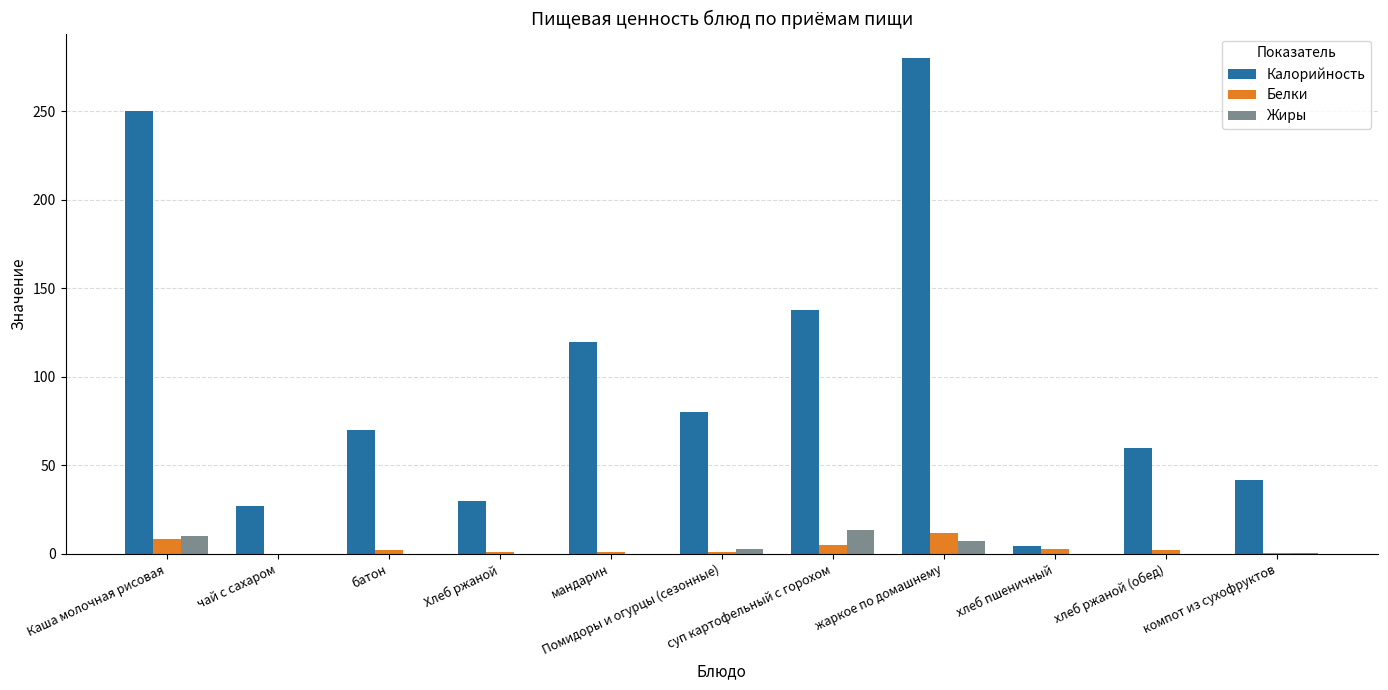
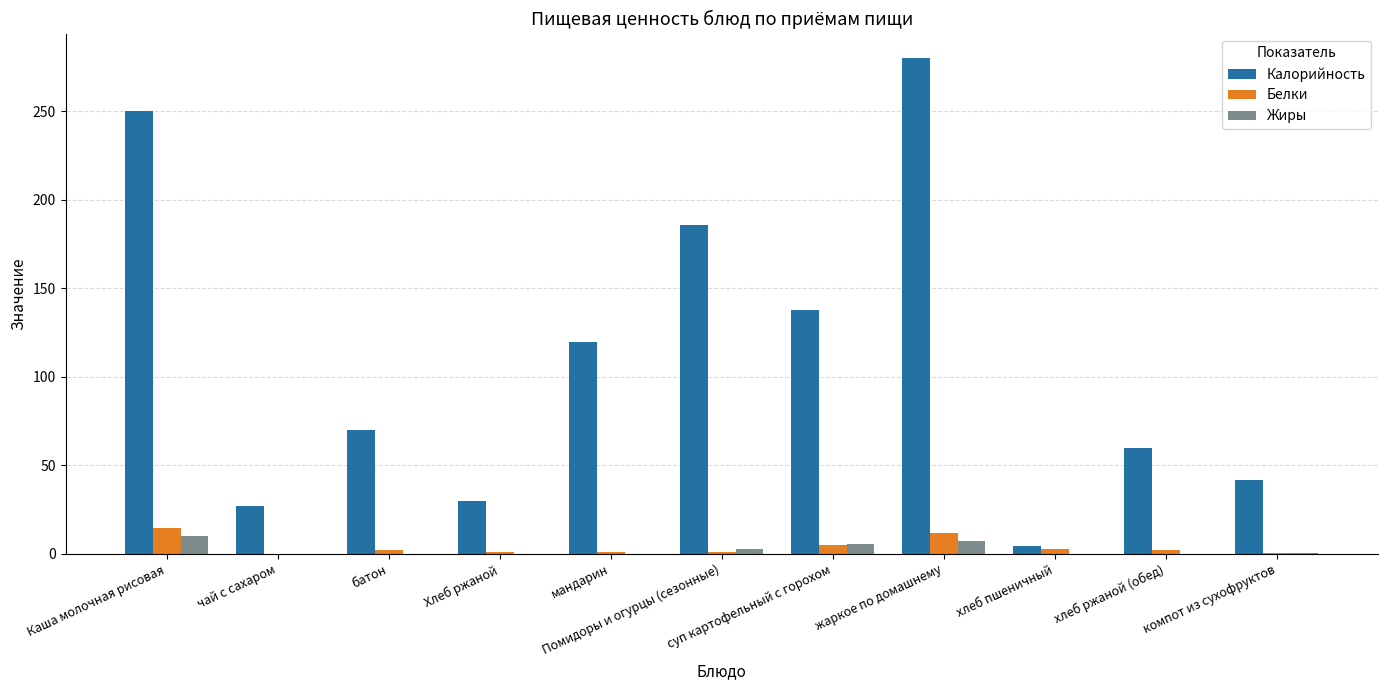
Белки, Каша молочная рисовая: 8 -> 15
Калорийность, Помидоры и огурцы (сезонные): 80 -> 186
Жиры, суп картофельный с горохом: 14 -> 6
